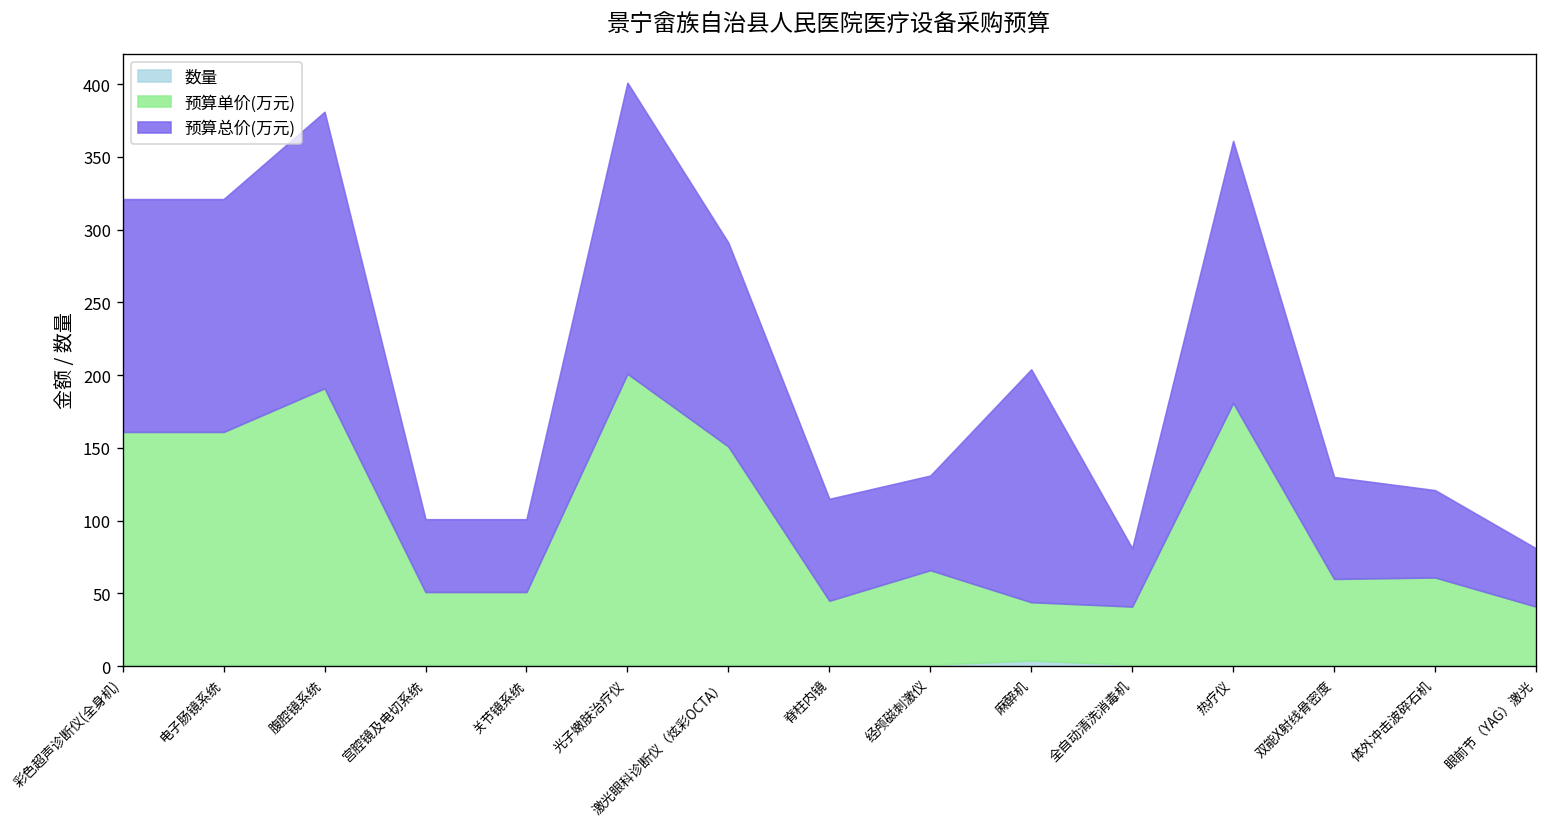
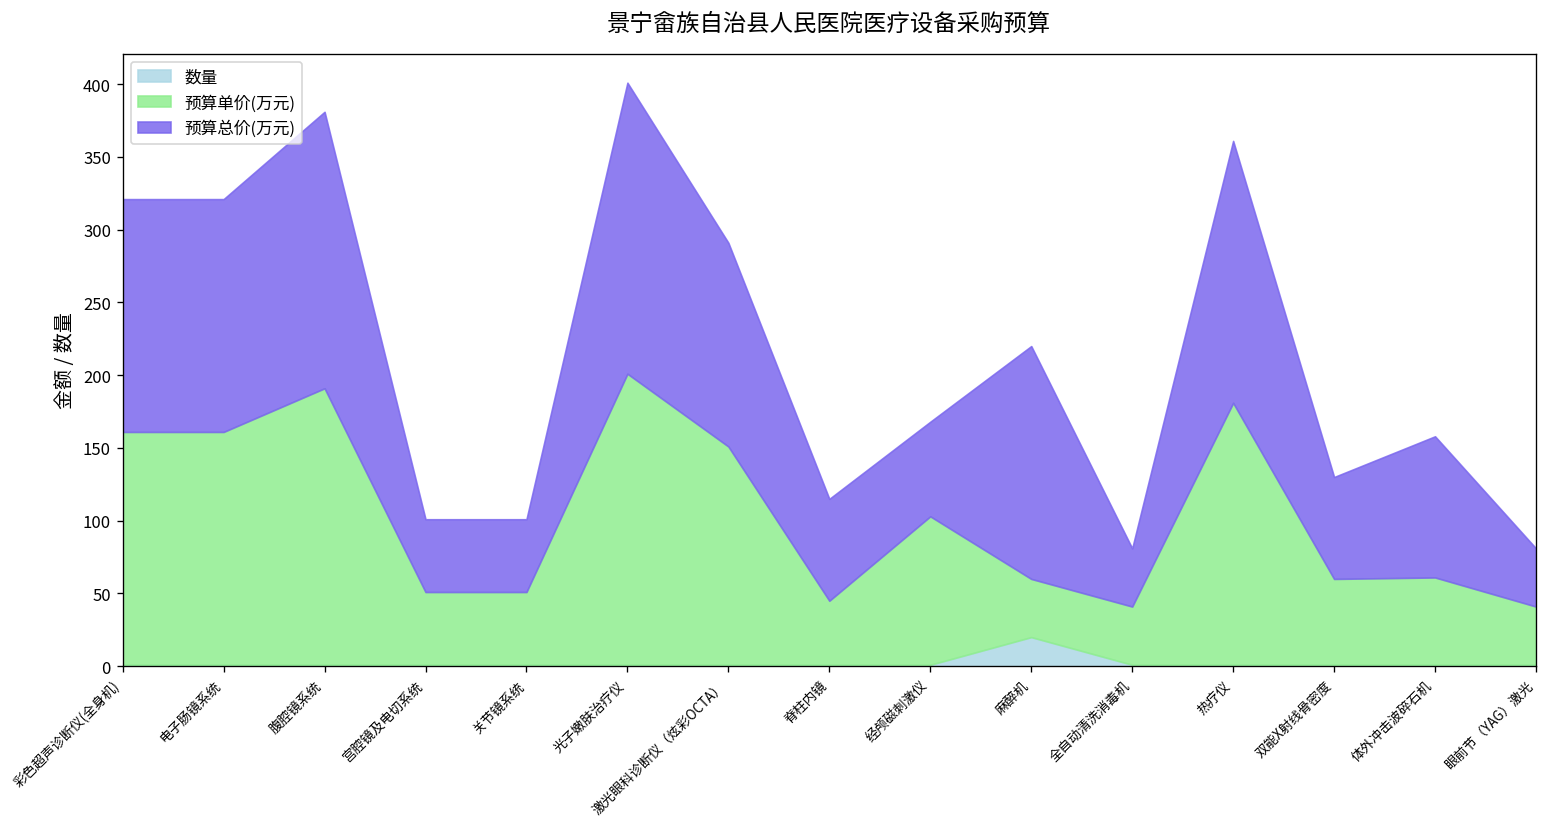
预算单价(万元), 经颅磁刺激仪: 65 -> 102
数量, 麻醉机: 4 -> 20
预算总价(万元), 体外冲击波碎石机: 60 -> 97
